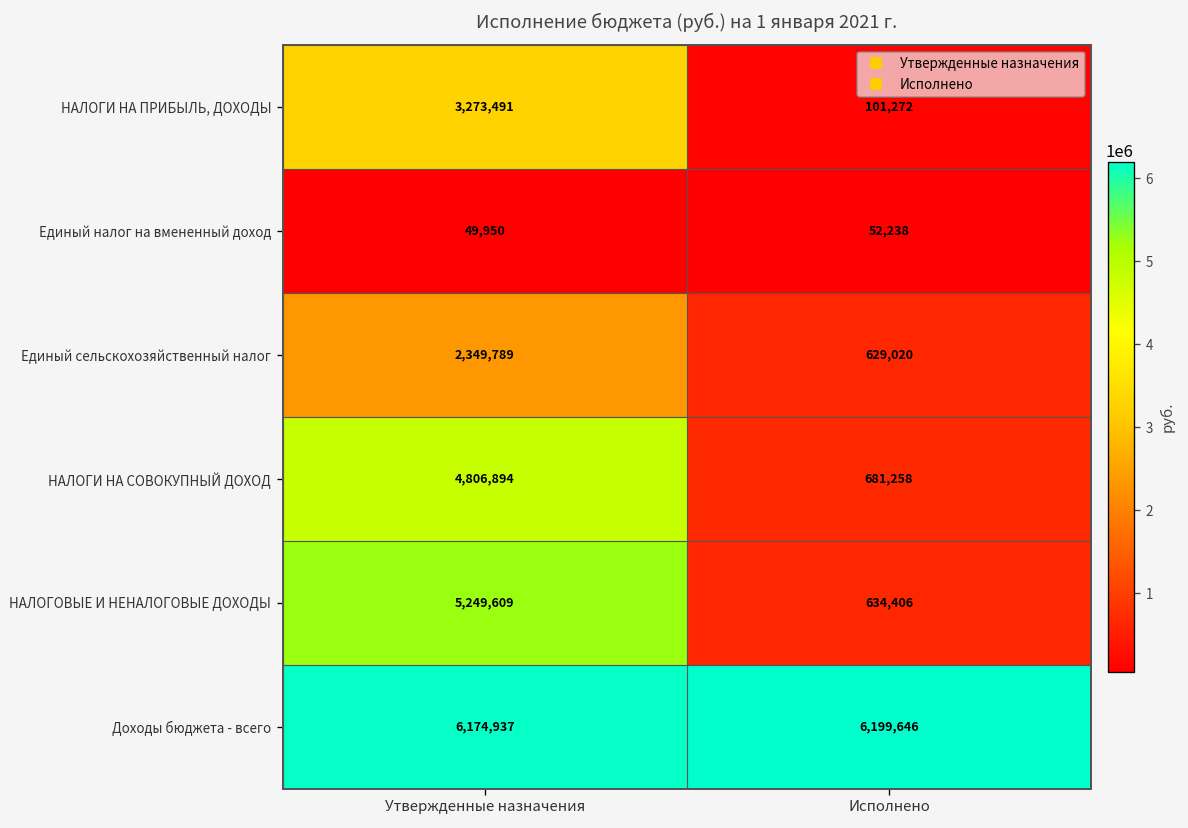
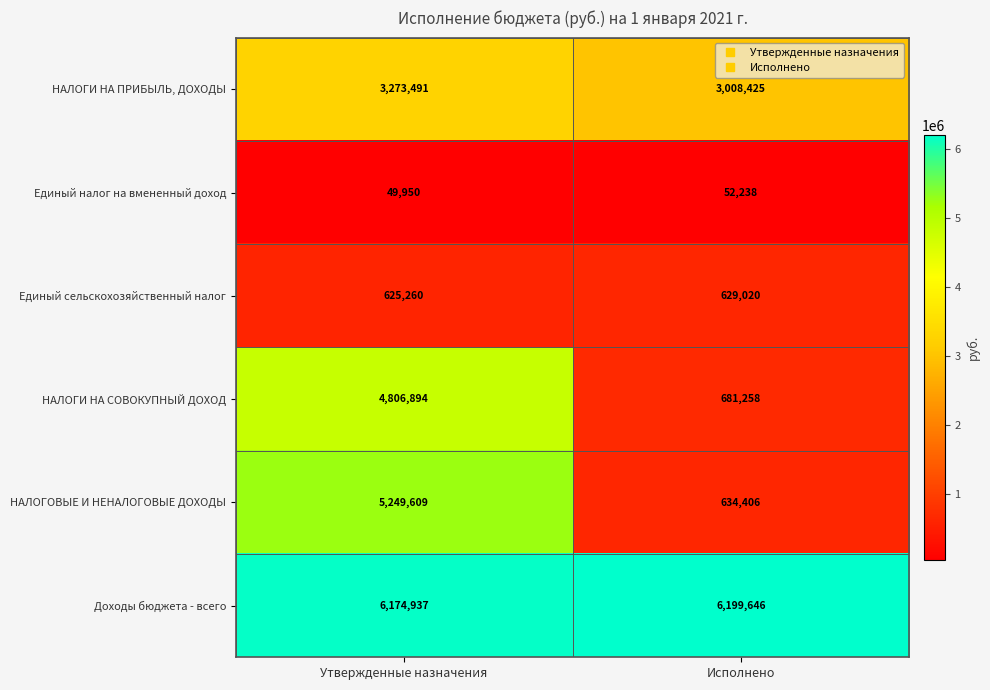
НАЛОГИ НА ПРИБЫЛЬ, ДОХОДЫ, Исполнено: 101,272 -> 3,008,425
Единый сельскохозяйственный налог, Утвержденные назначения: 2,349,789 -> 625,260
